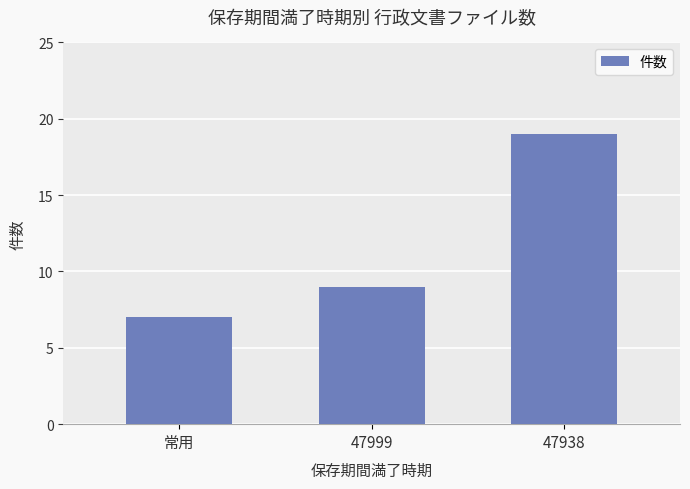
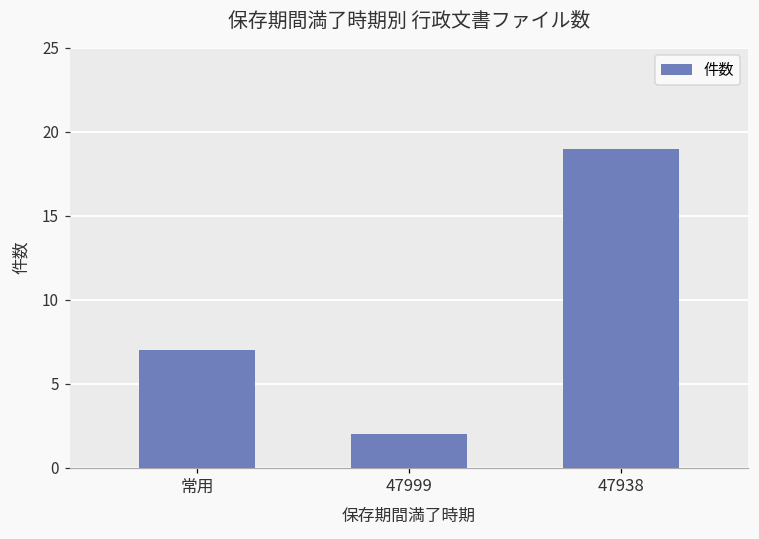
47999: 9 -> 2
